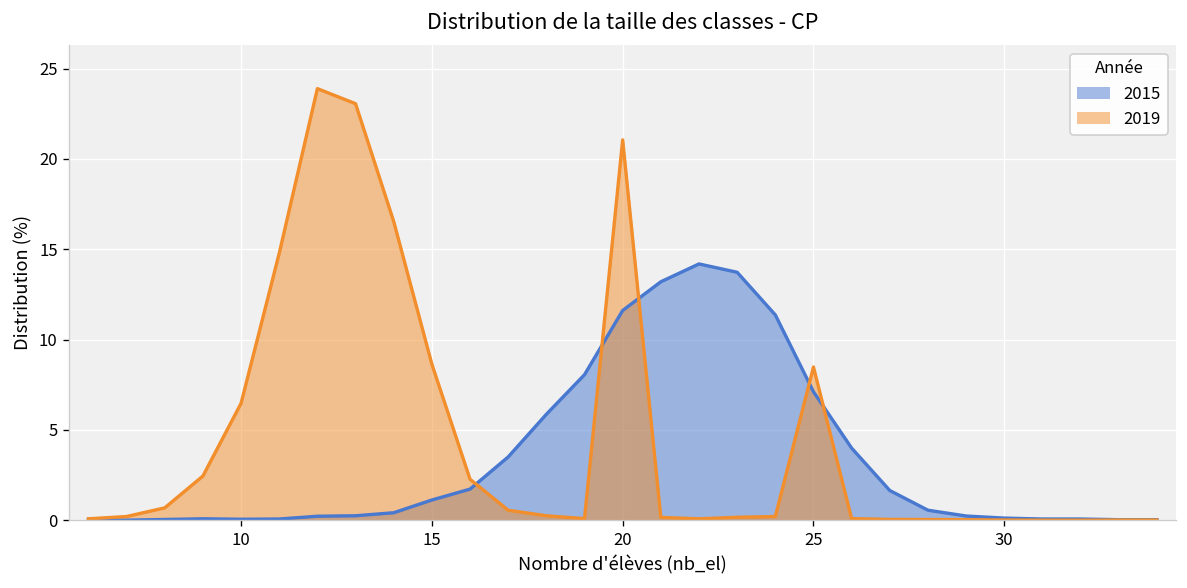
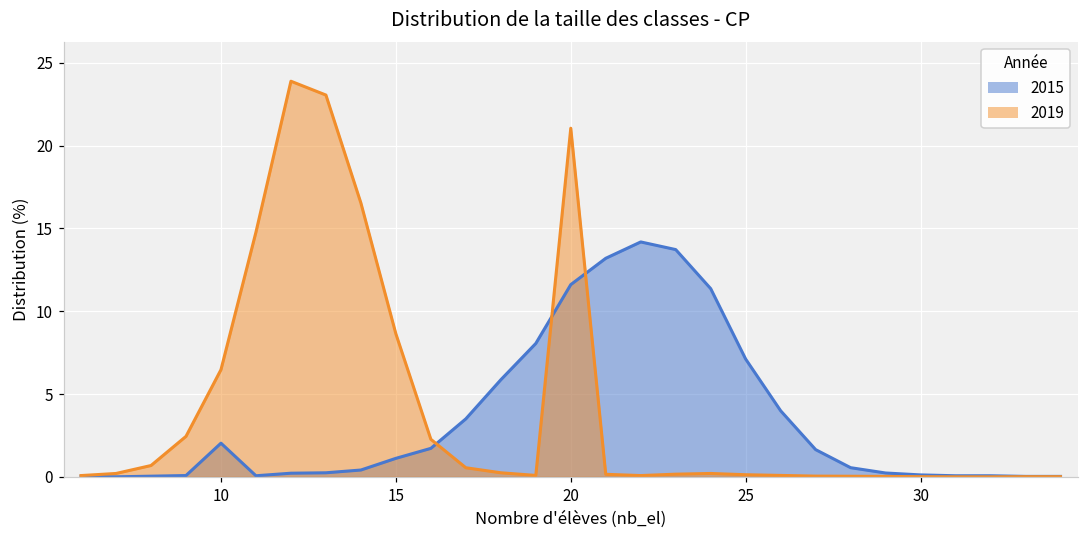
2015, 10: 0.1 -> 2.0
2019, 25: 8.5 -> 0.1
